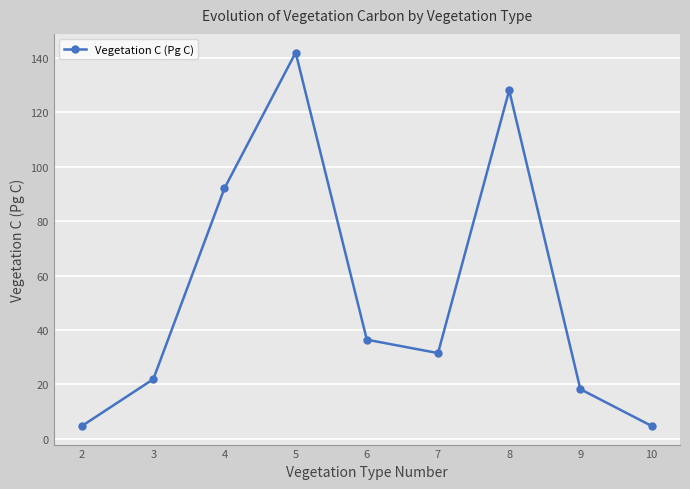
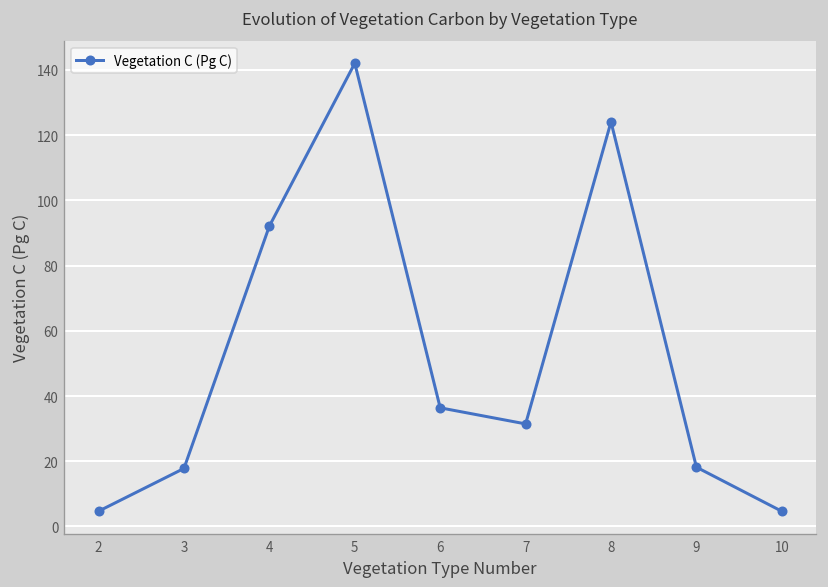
3: 22 -> 18
8: 128 -> 124
